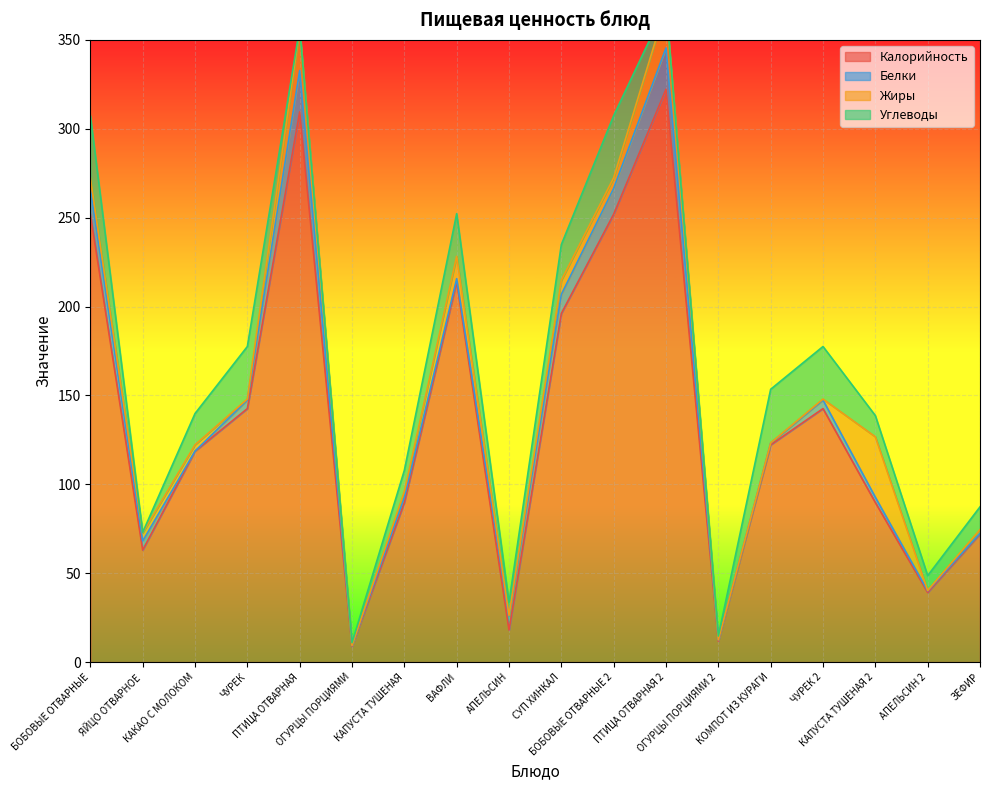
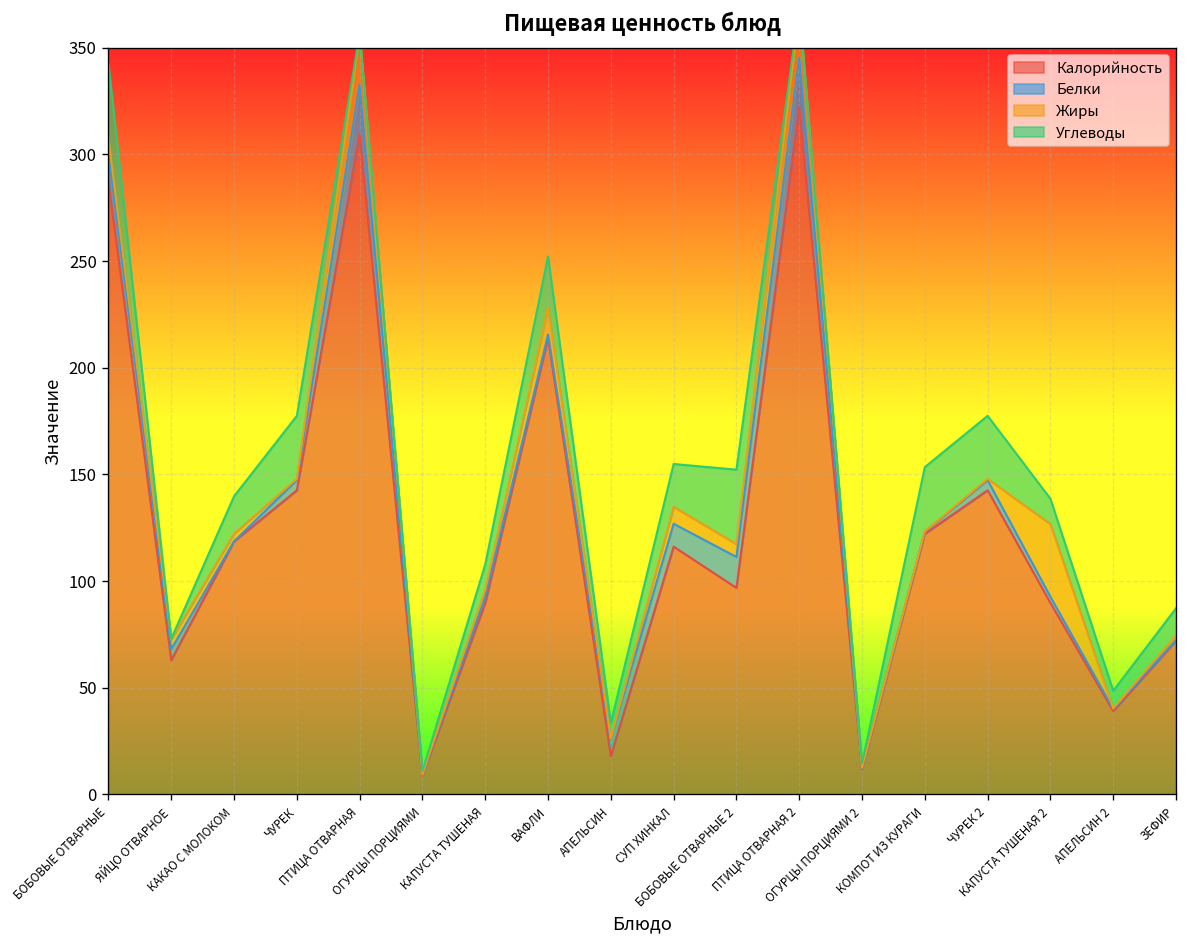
Калорийность, БОБОВЫЕ ОТВАРНЫЕ: 252 -> 287
Калорийность, СУП ХИНКАЛ: 196 -> 116
Калорийность, БОБОВЫЕ ОТВАРНЫЕ 2: 252 -> 97
